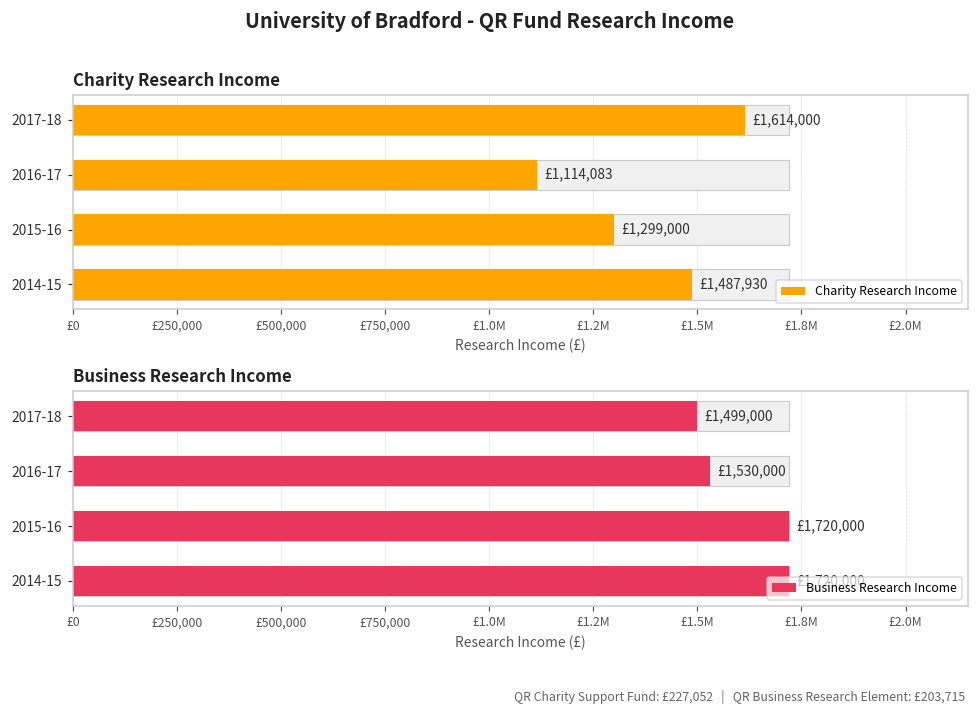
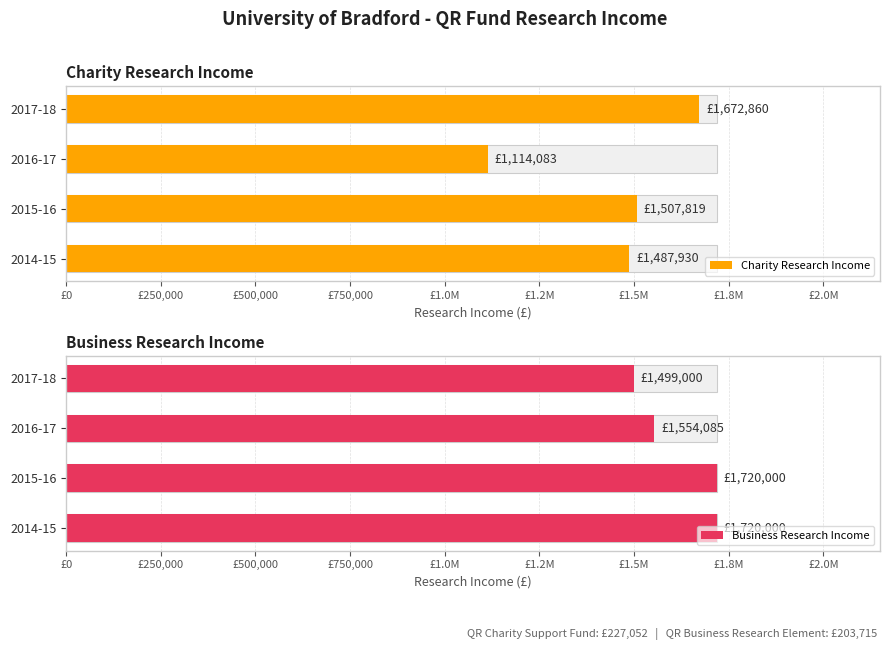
Charity Research Income, Charity Research Income, 2017-18: £1,614,000 -> £1,672,860
Charity Research Income, Charity Research Income, 2015-16: £1,299,000 -> £1,507,819
Business Research Income, Business Research Income, 2016-17: £1,530,000 -> £1,554,085
